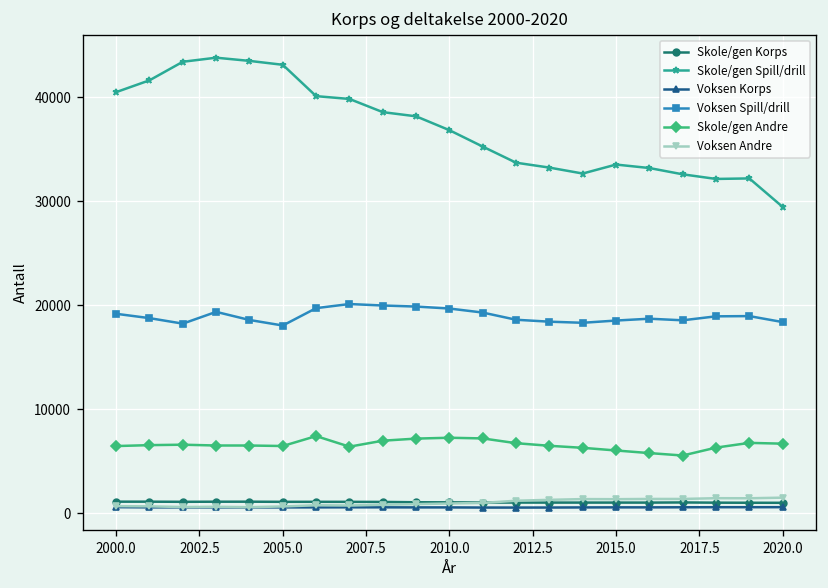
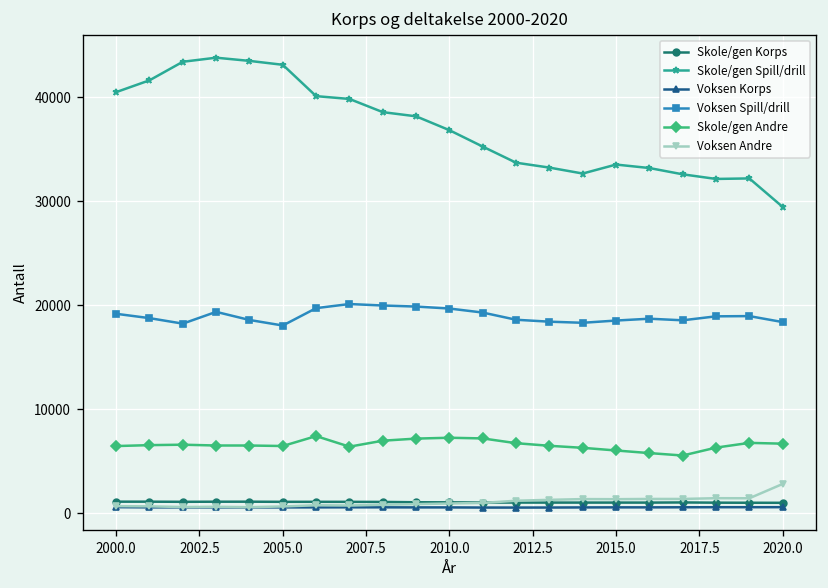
Voksen Andre, 2020.0: 2000 -> 3000
